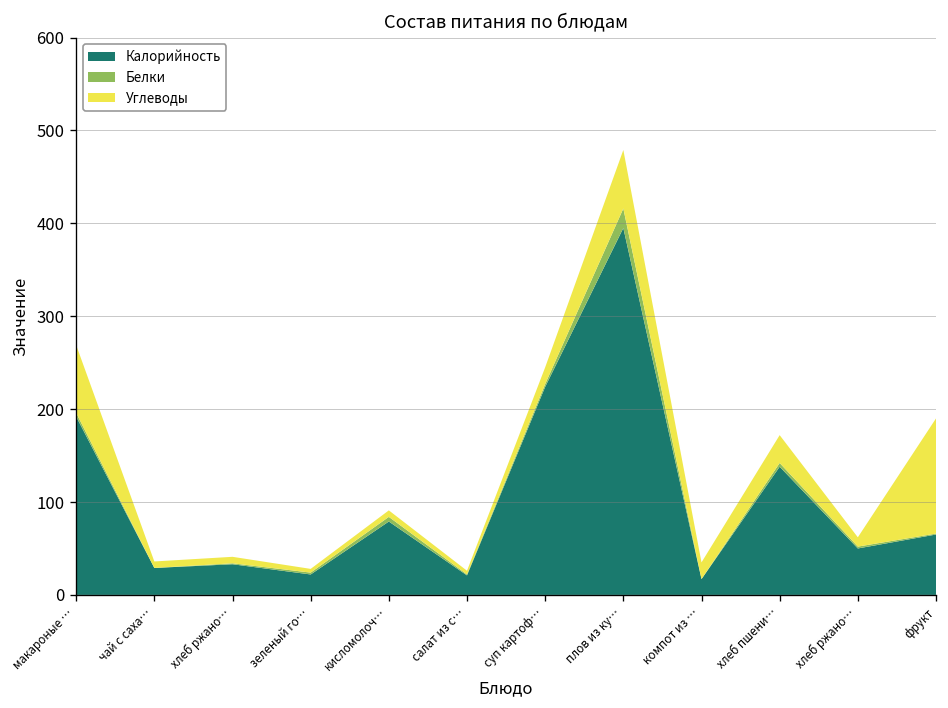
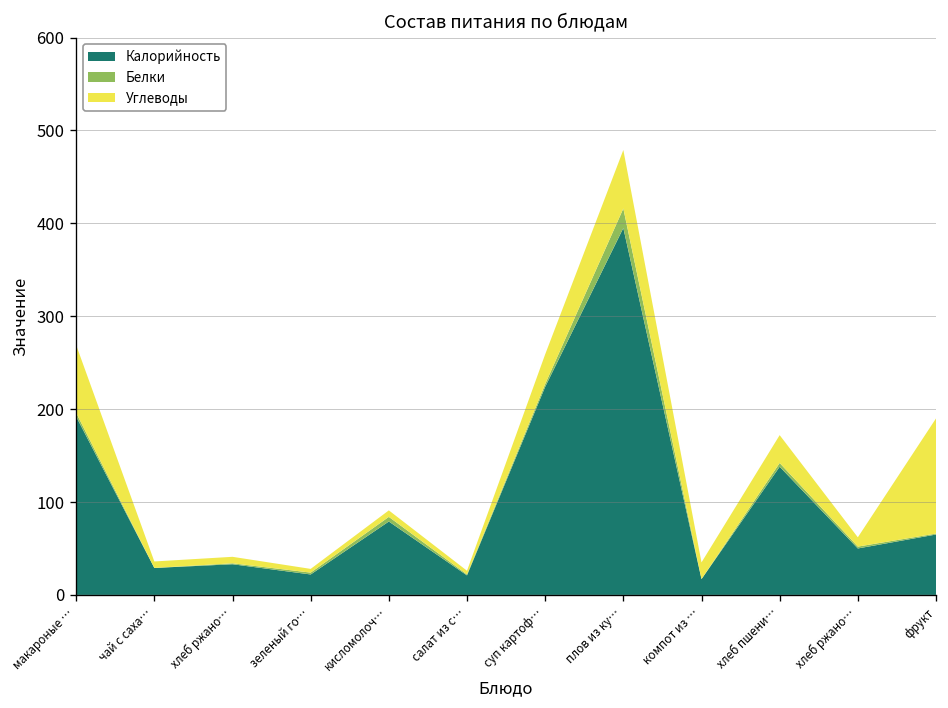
Углеводы, суп картоф…: 20 -> 30
